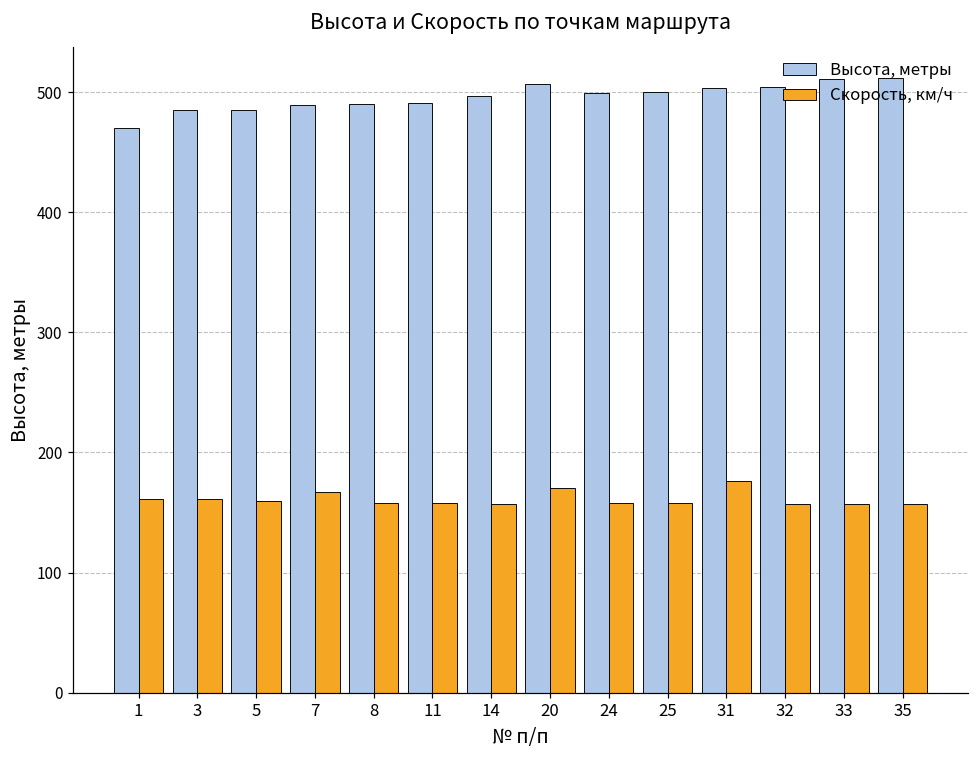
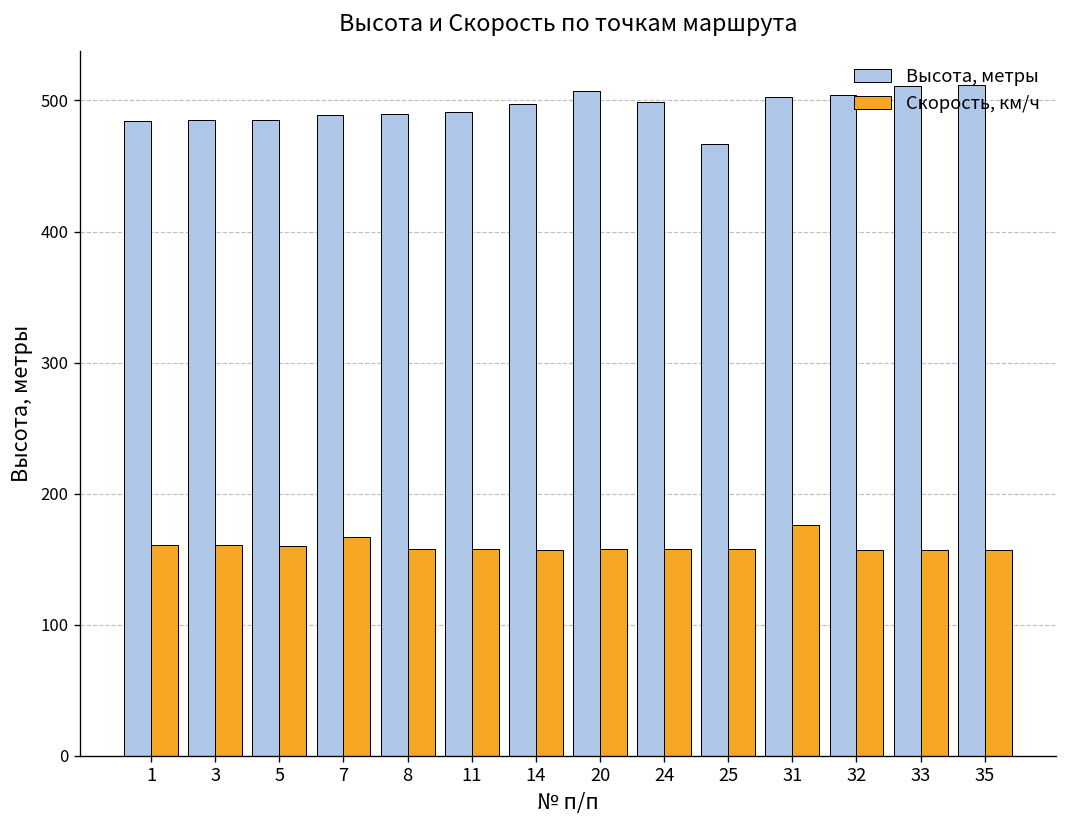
Высота, метры, 1: 470 -> 484
Скорость, км/ч, 20: 170 -> 158
Высота, метры, 25: 500 -> 467
